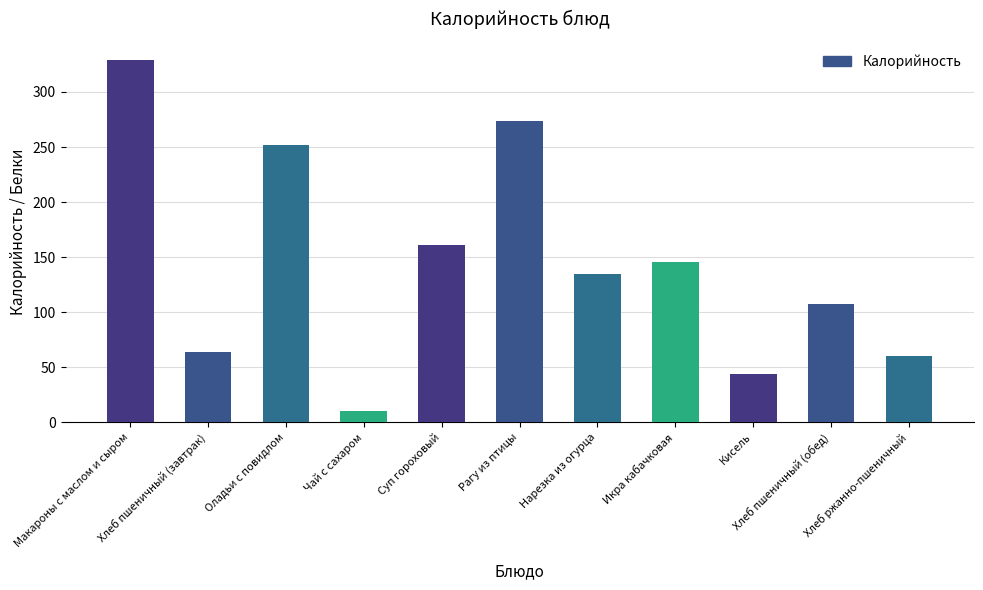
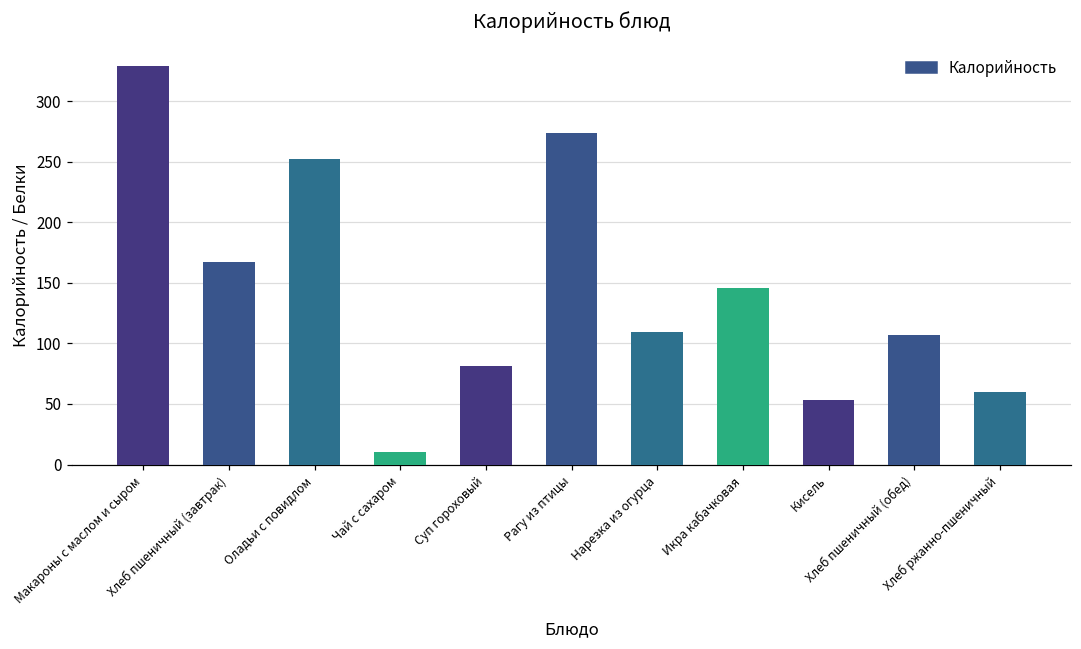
Хлеб пшеничный (завтрак): 64 -> 167
Суп гороховый: 161 -> 81
Нарезка из огурца: 135 -> 109
Кисель: 44 -> 53
